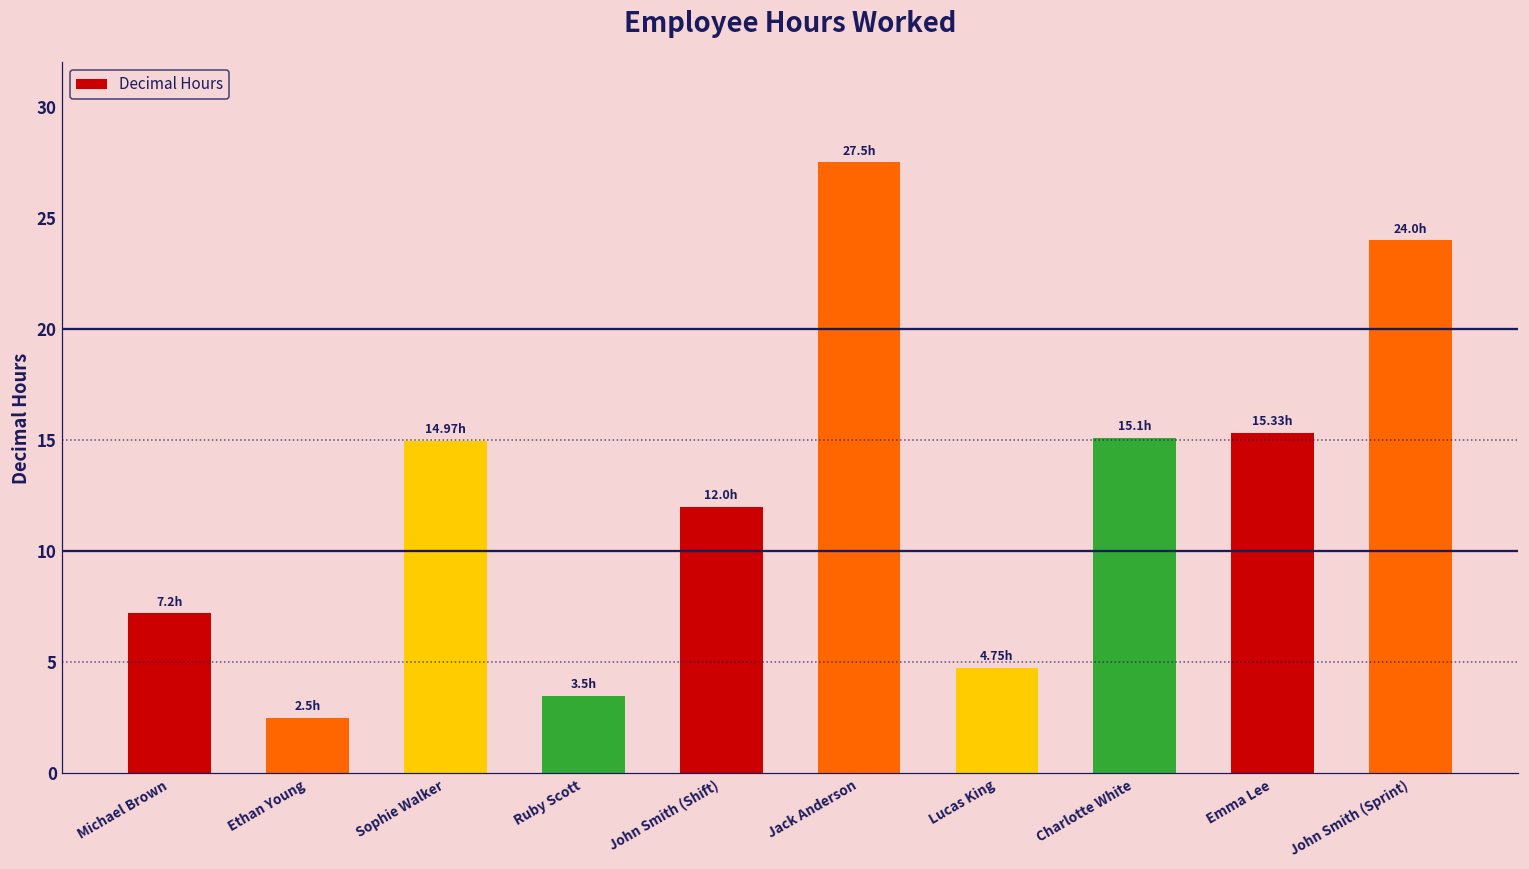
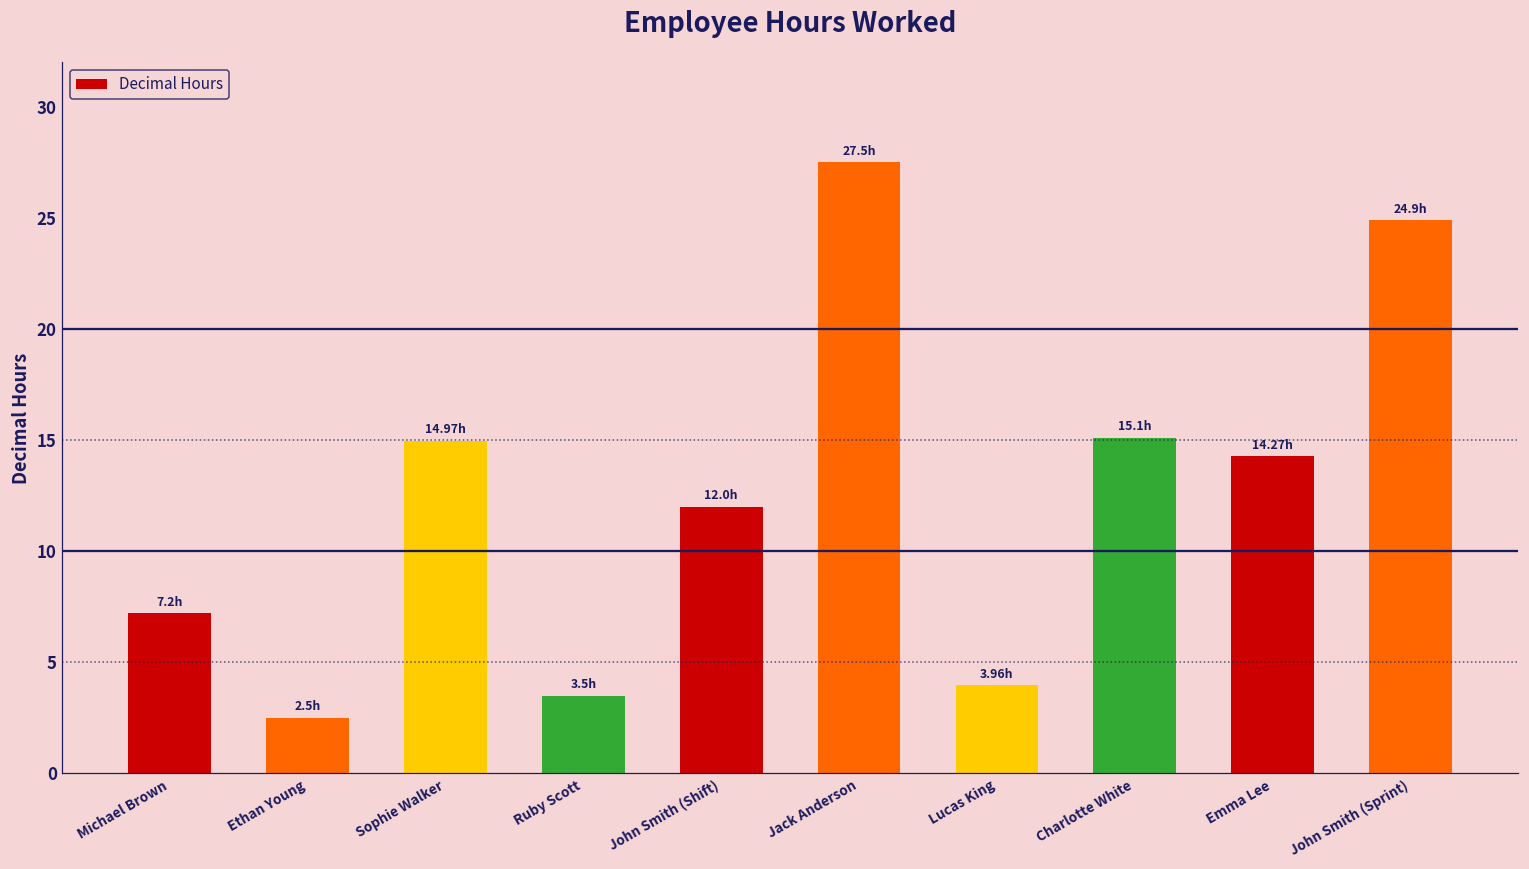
Lucas King: 4.75h -> 3.96h
Emma Lee: 15.33h -> 14.27h
John Smith (Sprint): 24.0h -> 24.9h
